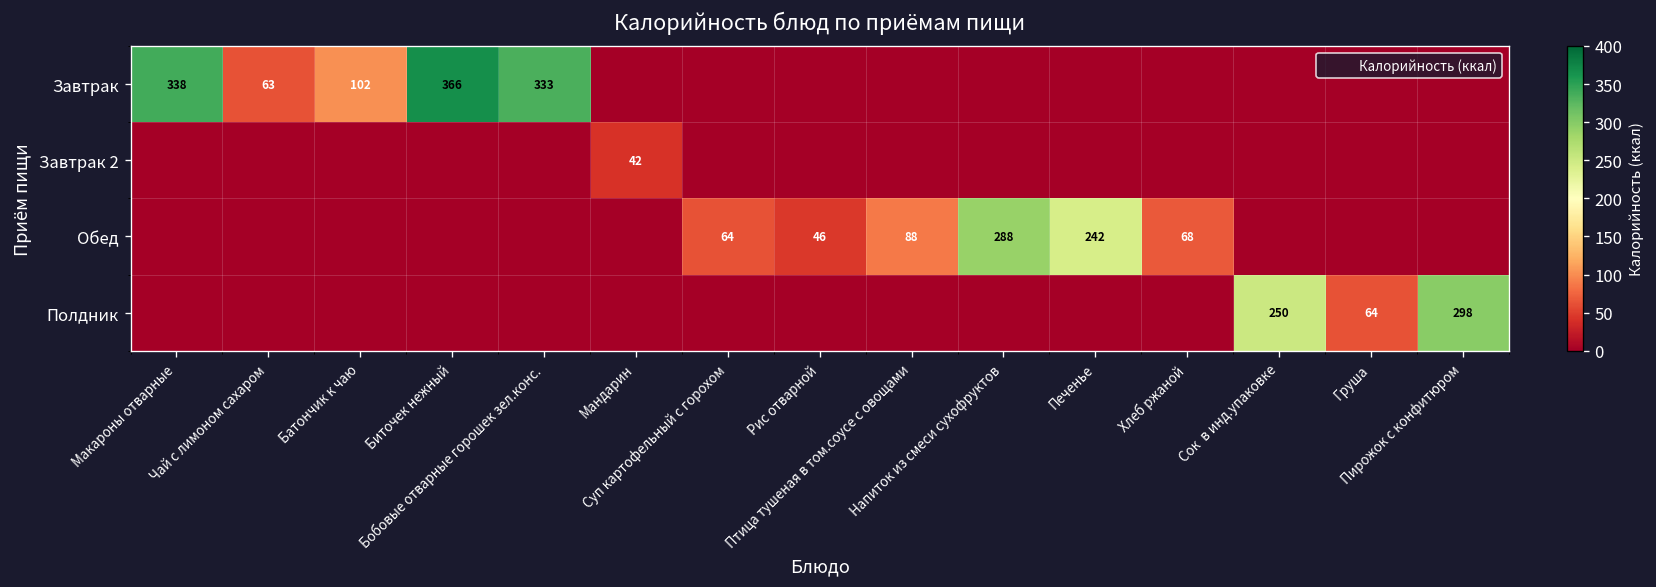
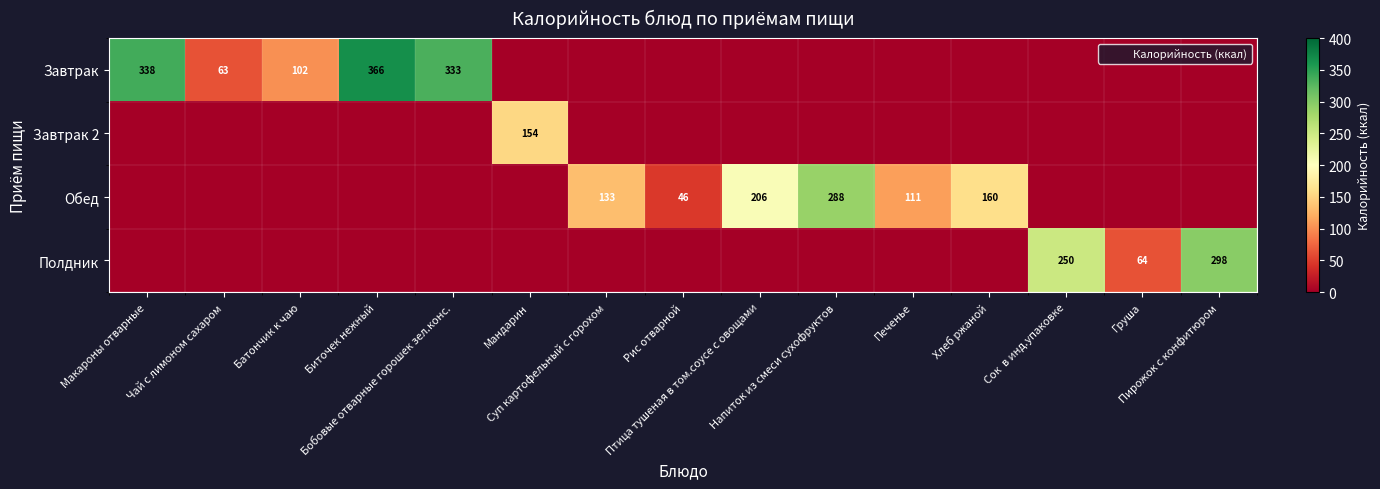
Завтрак 2, Мандарин: 42 -> 154
Обед, Суп картофельный с горохом: 64 -> 133
Обед, Птица тушеная в том.соусе с овощами: 88 -> 206
Обед, Печенье: 242 -> 111
Обед, Хлеб ржаной: 68 -> 160
